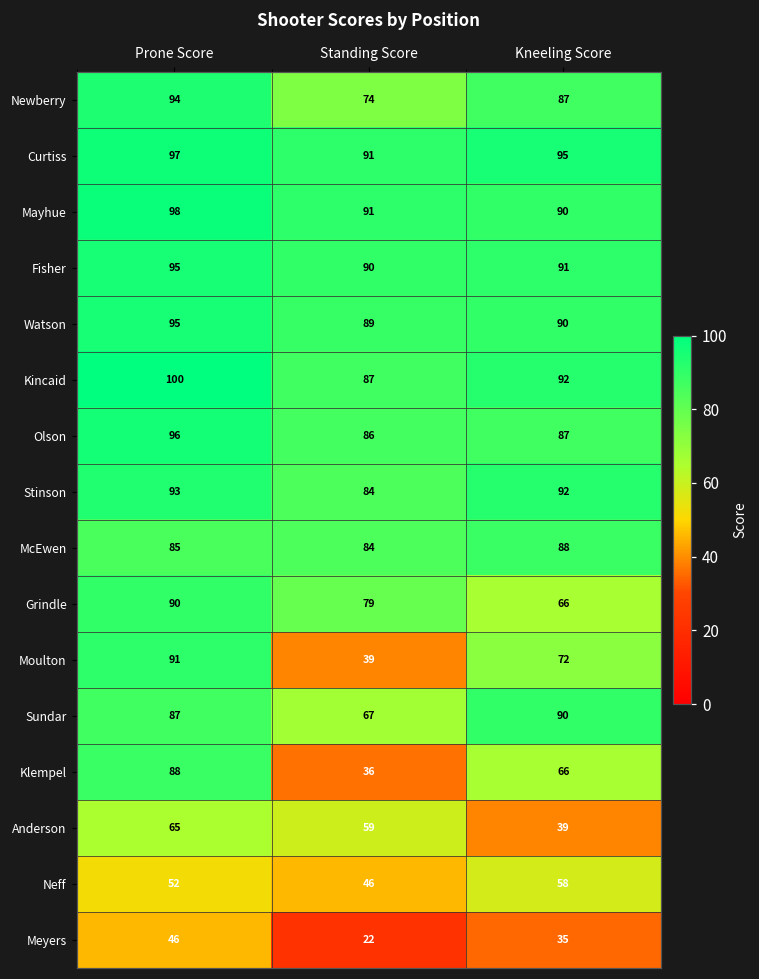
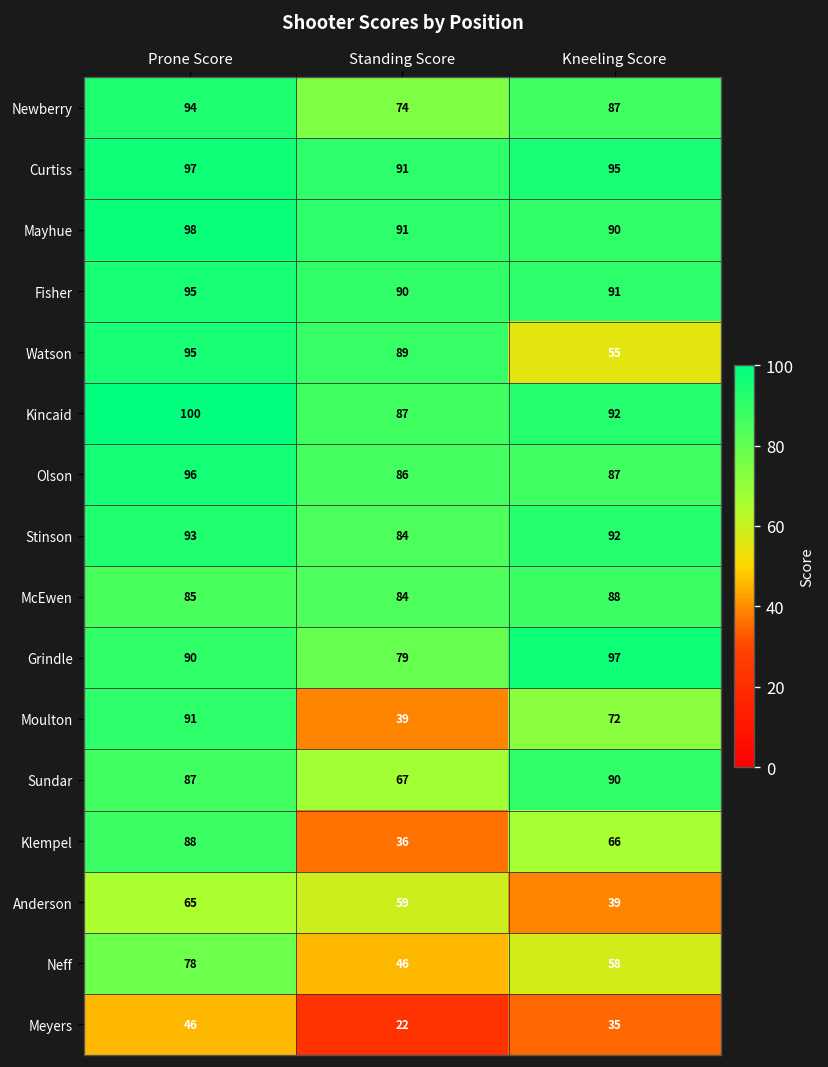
Watson, Kneeling Score: 90 -> 55
Grindle, Kneeling Score: 66 -> 97
Neff, Prone Score: 52 -> 78
